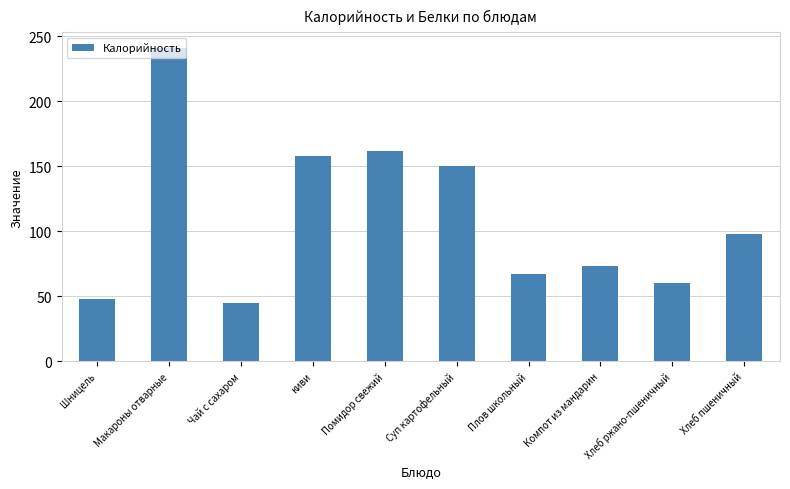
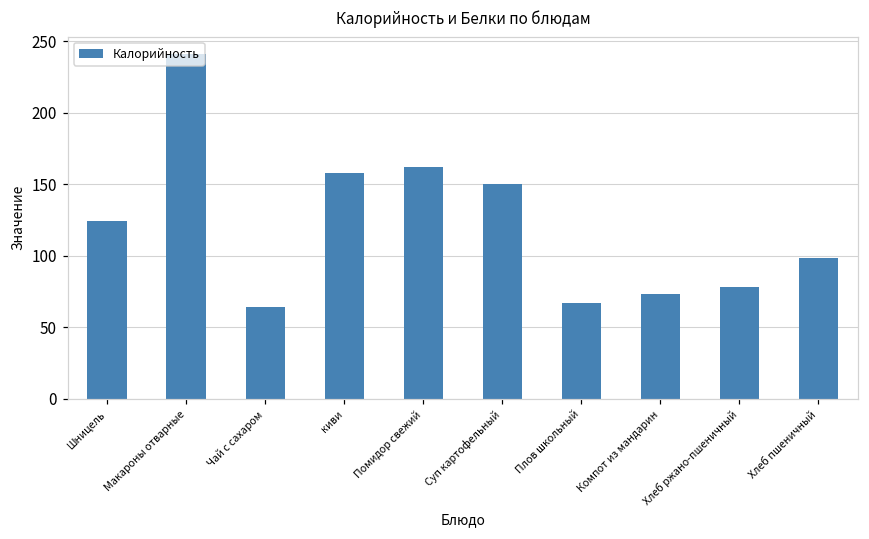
Шницель: 48 -> 124
Чай с сахаром: 45 -> 64
Хлеб ржано-пшеничный: 60 -> 78
